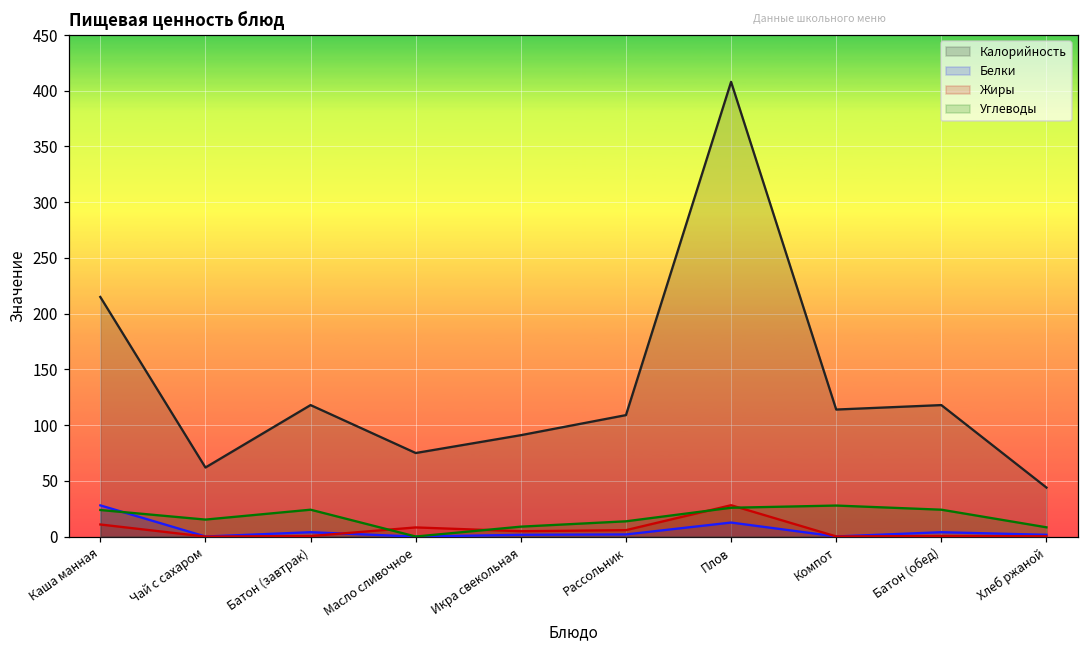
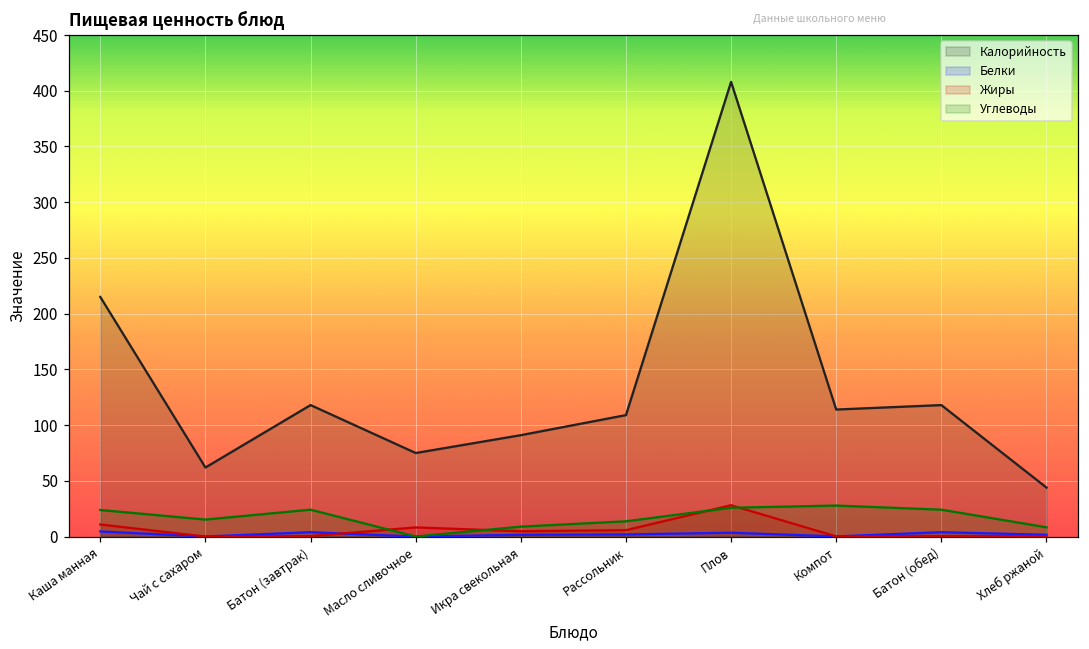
Белки, Каша манная: 28 -> 5
Белки, Плов: 13 -> 4
